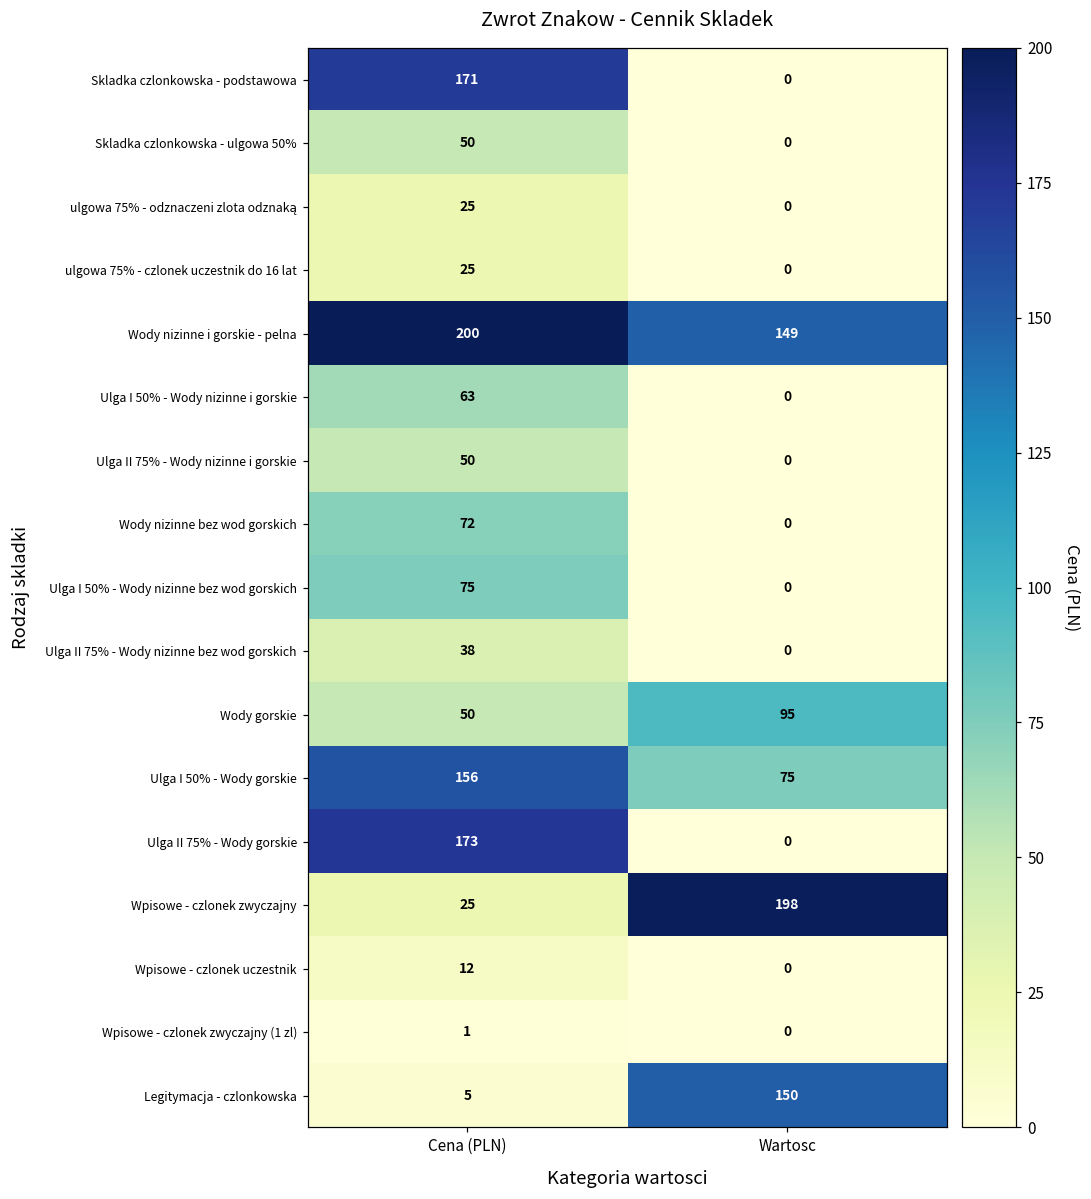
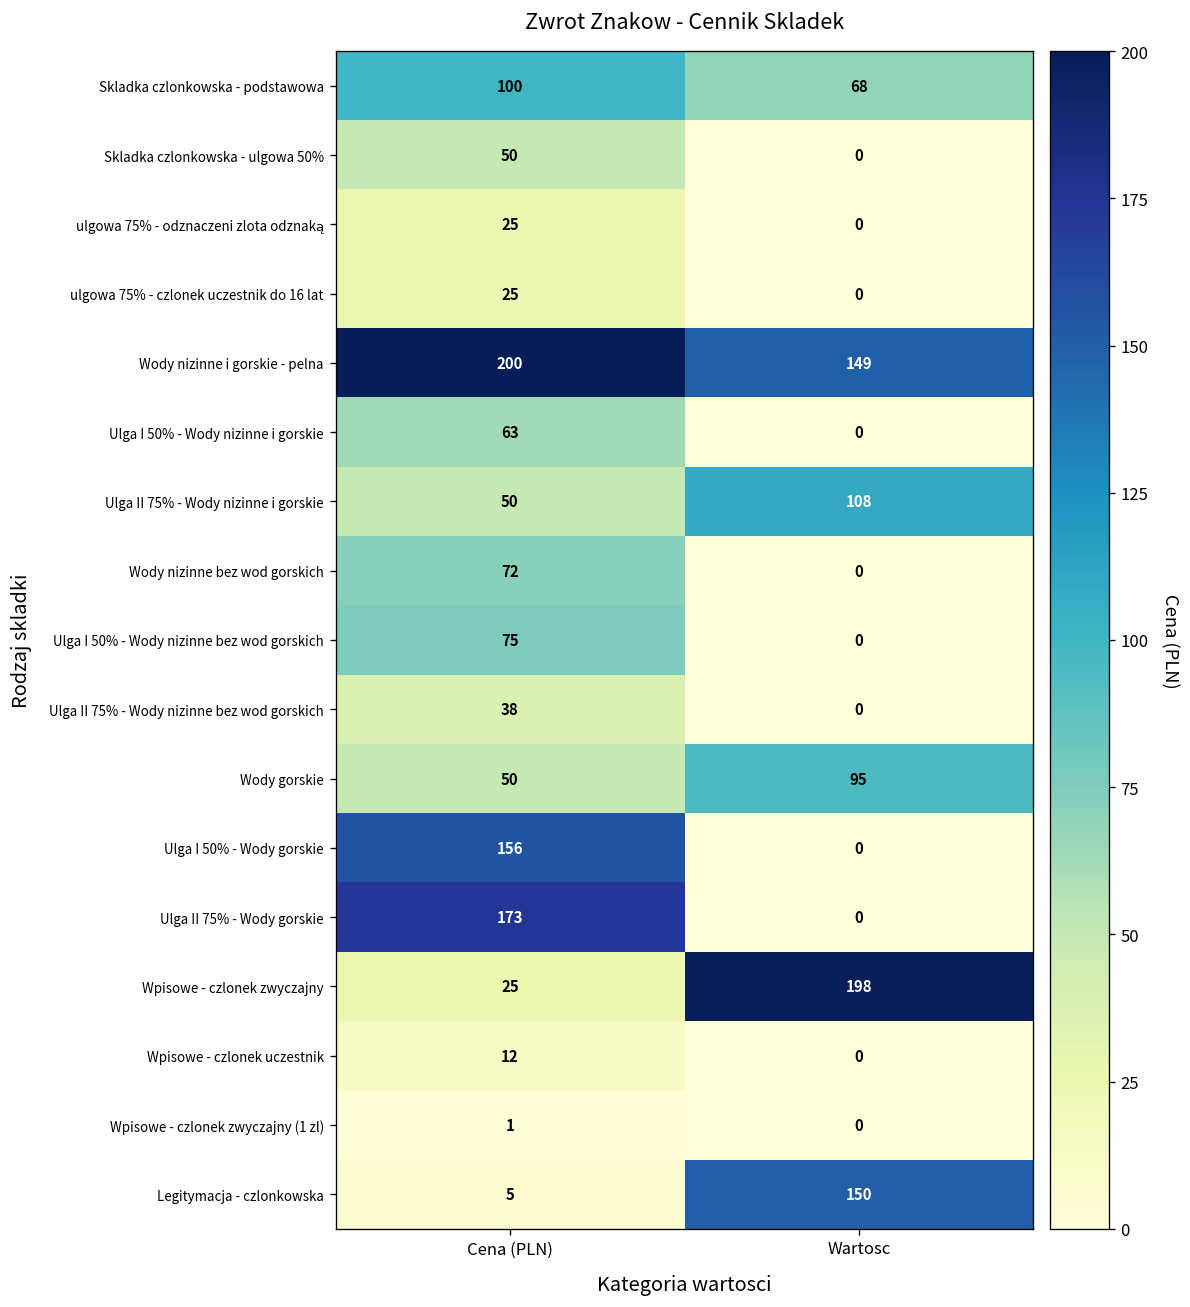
Skladka czlonkowska - podstawowa, Cena (PLN): 171 -> 100
Skladka czlonkowska - podstawowa, Wartosc: 0 -> 68
Ulga II 75% - Wody nizinne i gorskie, Wartosc: 0 -> 108
Ulga I 50% - Wody gorskie, Wartosc: 75 -> 0
